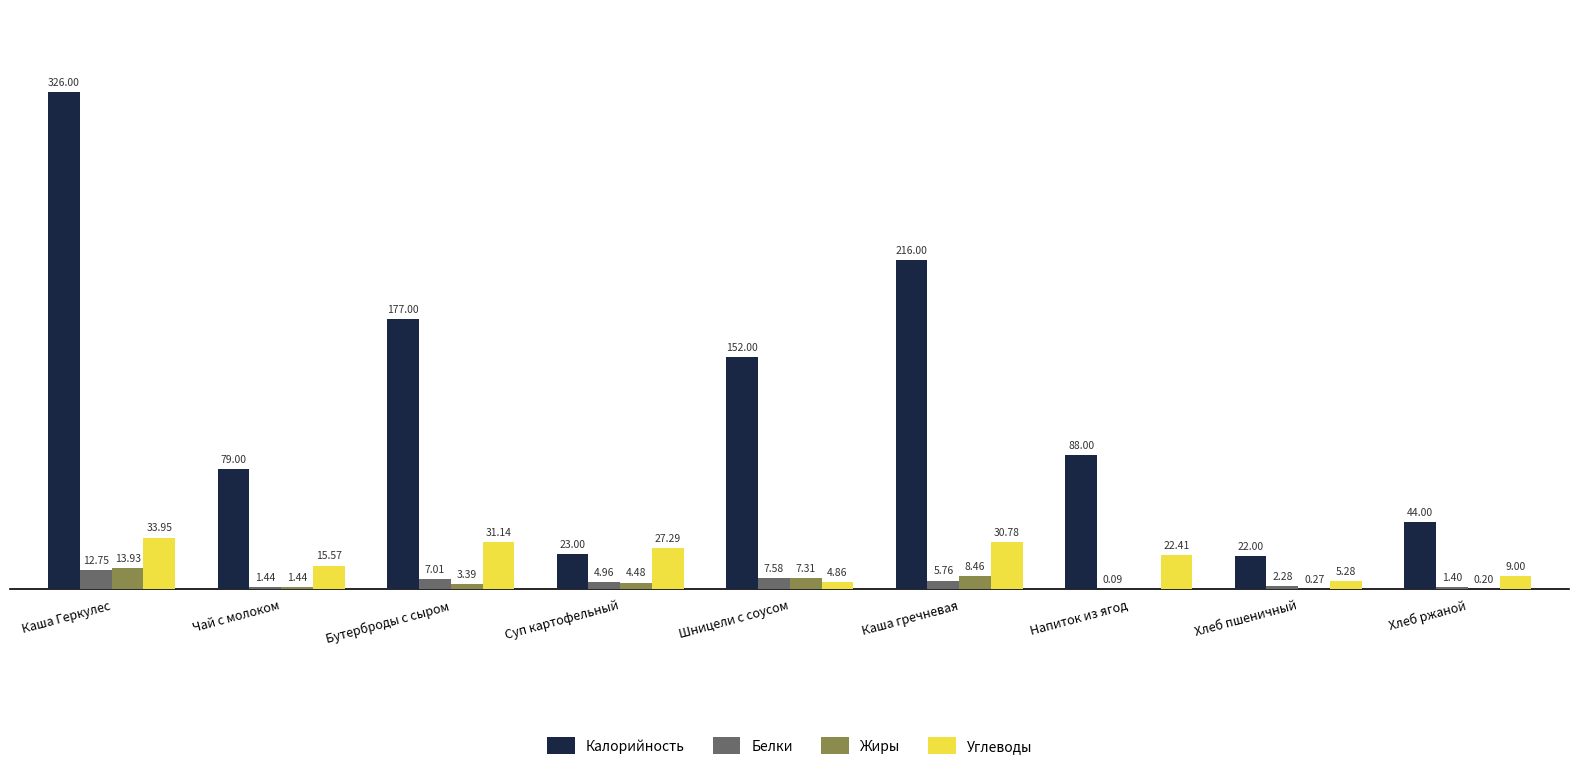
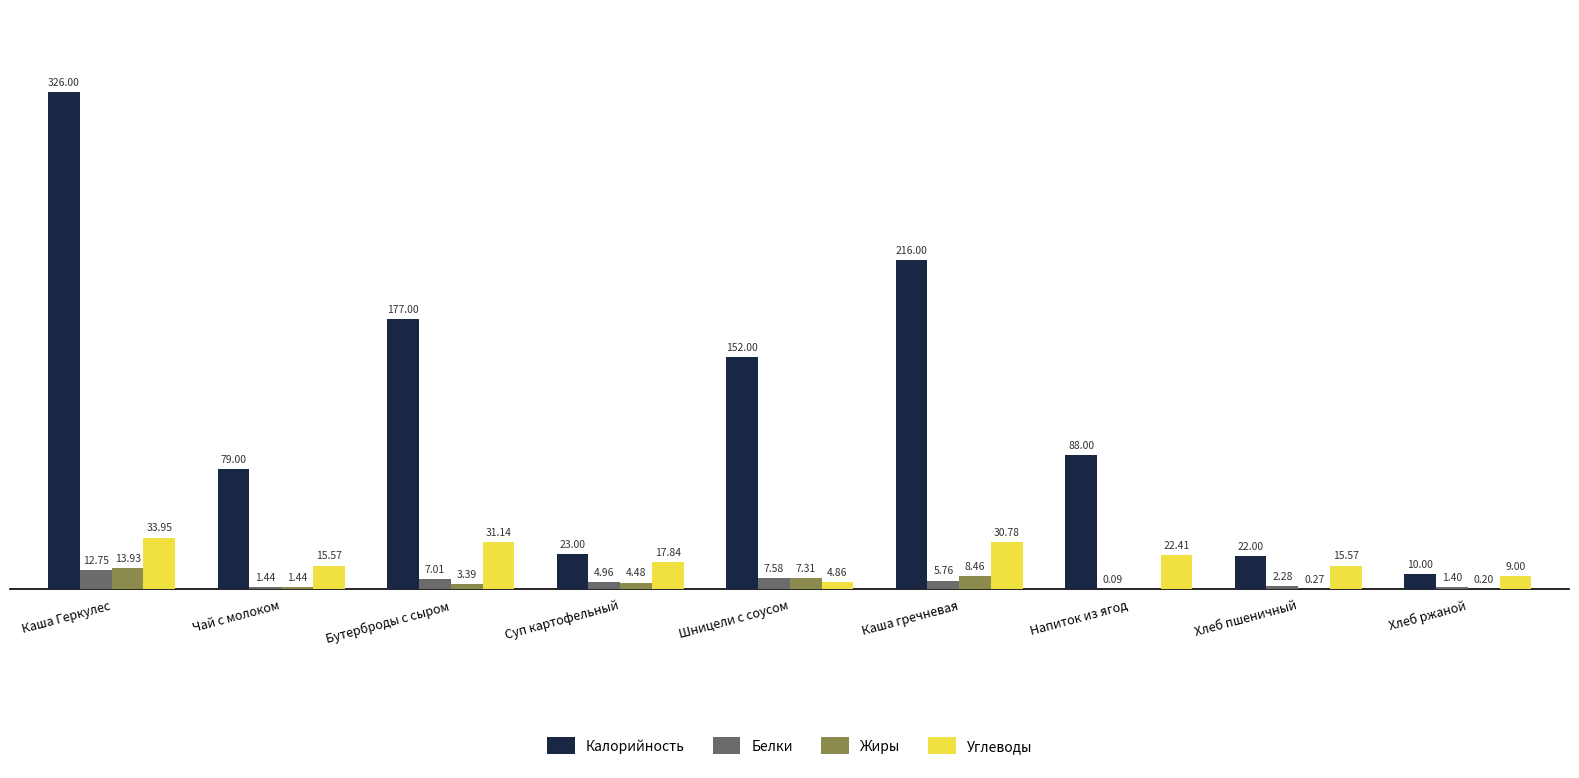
Углеводы, Суп картофельный: 27.29 -> 17.84
Углеводы, Хлеб пшеничный: 5.28 -> 15.57
Калорийность, Хлеб ржаной: 44.00 -> 10.00
